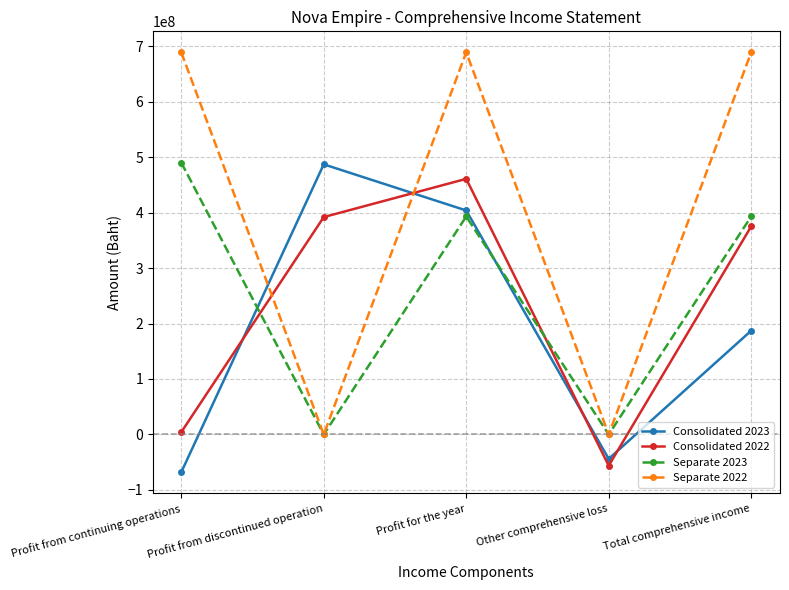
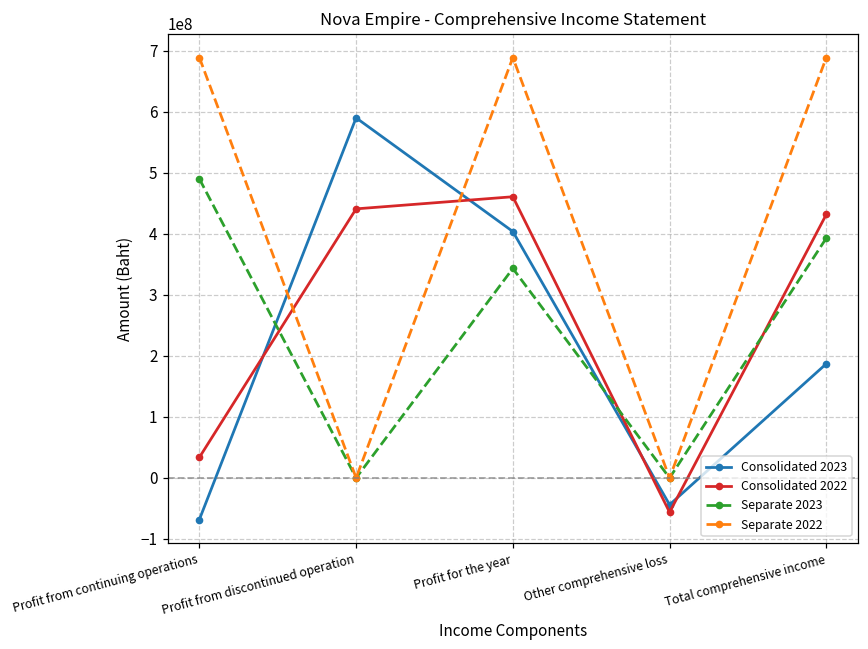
Consolidated 2022, Profit from continuing operations: 0 -> 30000000
Consolidated 2023, Profit from discontinued operation: 490000000 -> 590000000
Consolidated 2022, Profit from discontinued operation: 390000000 -> 440000000
Separate 2023, Profit for the year: 390000000 -> 340000000
Consolidated 2022, Total comprehensive income: 370000000 -> 430000000
